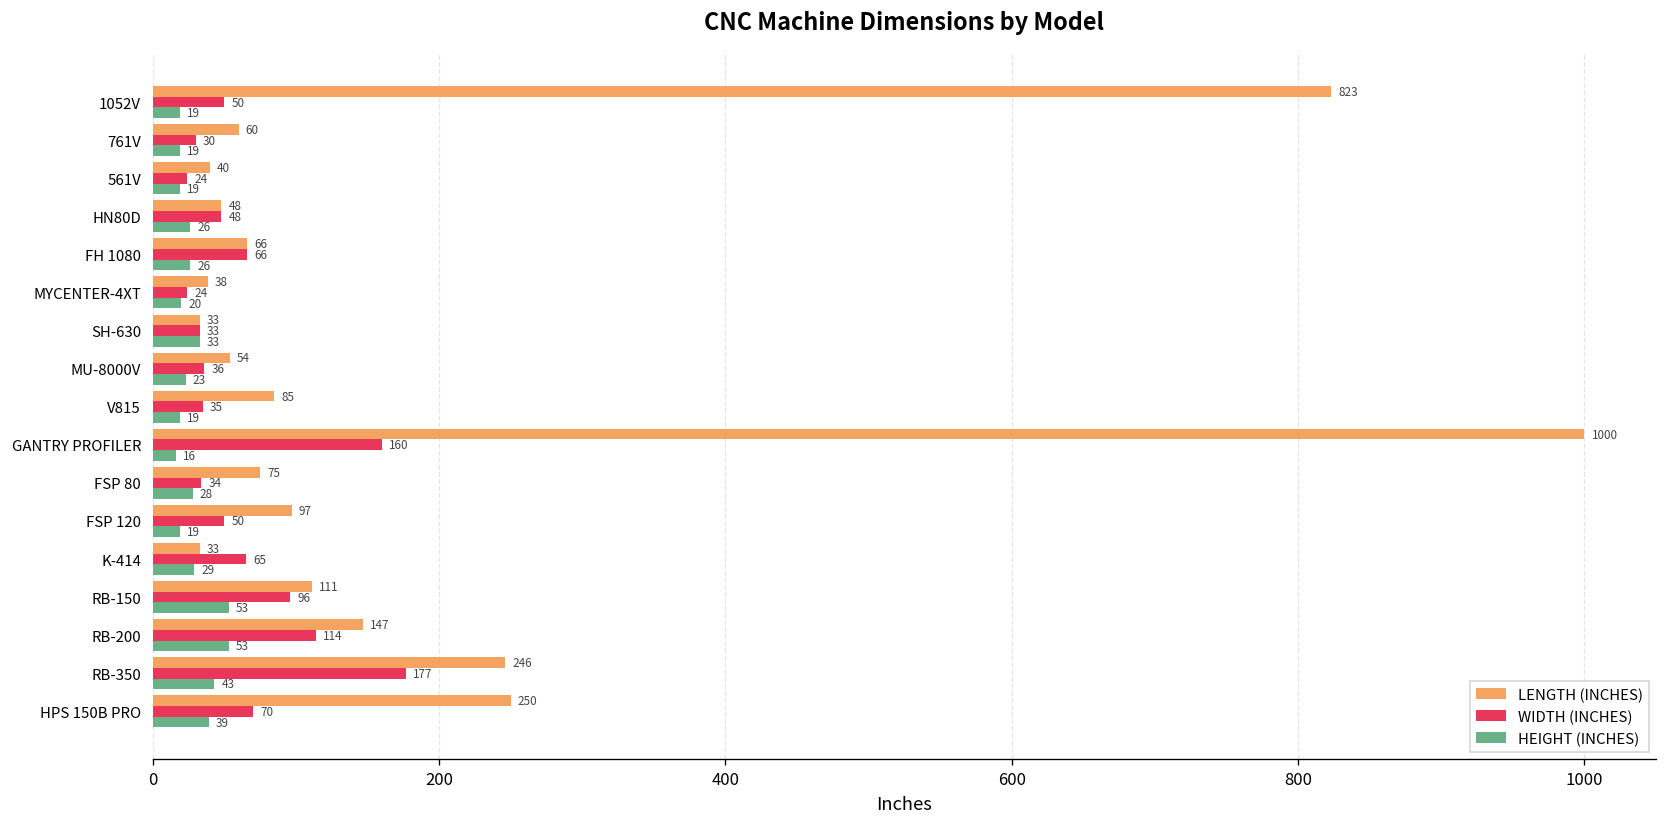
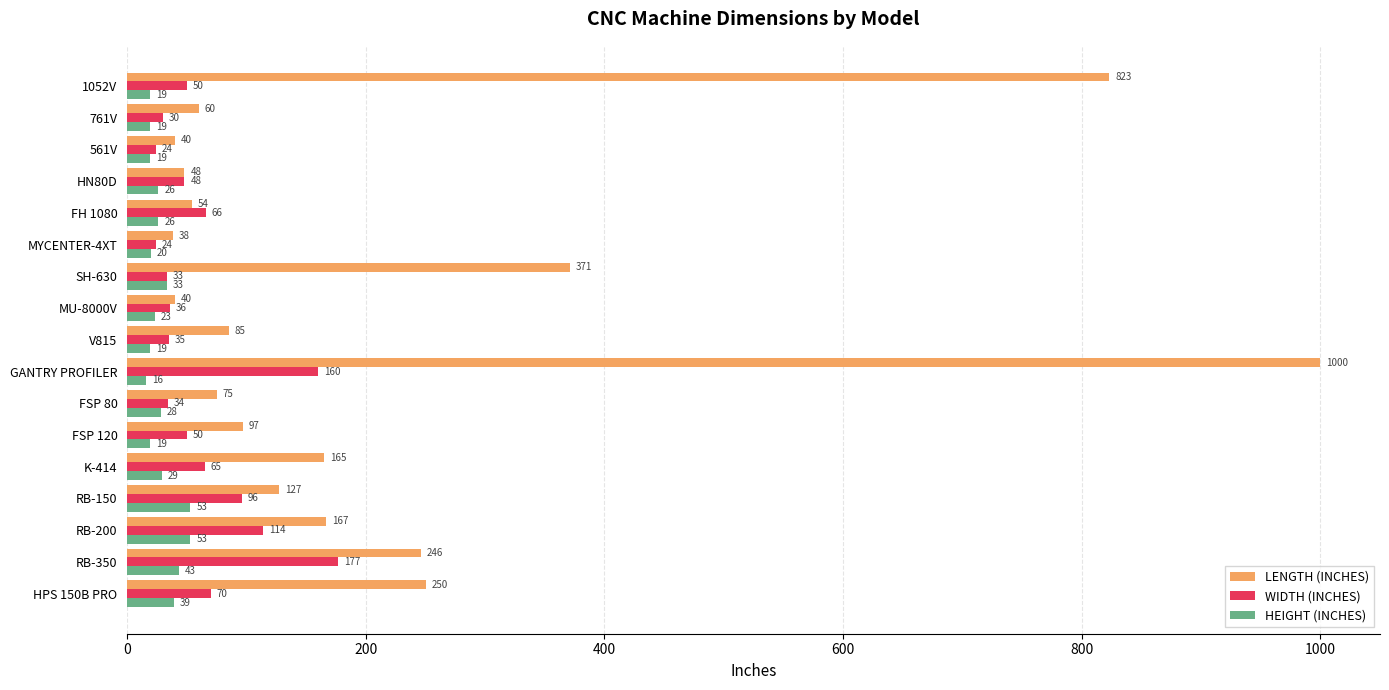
LENGTH (INCHES), FH 1080: 66 -> 54
LENGTH (INCHES), SH-630: 33 -> 371
LENGTH (INCHES), MU-8000V: 54 -> 40
LENGTH (INCHES), K-414: 33 -> 165
LENGTH (INCHES), RB-150: 111 -> 127
LENGTH (INCHES), RB-200: 147 -> 167
